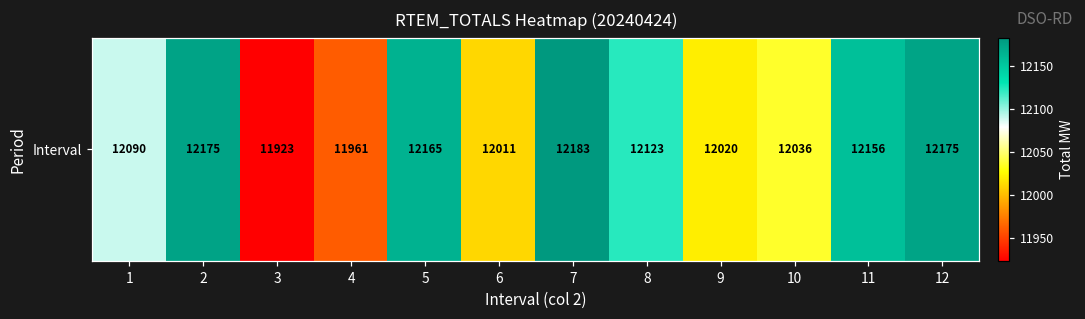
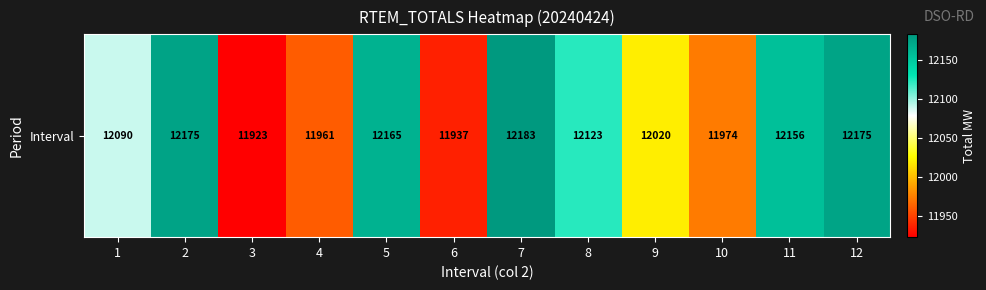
Interval, 6: 12011 -> 11937
Interval, 10: 12036 -> 11974
